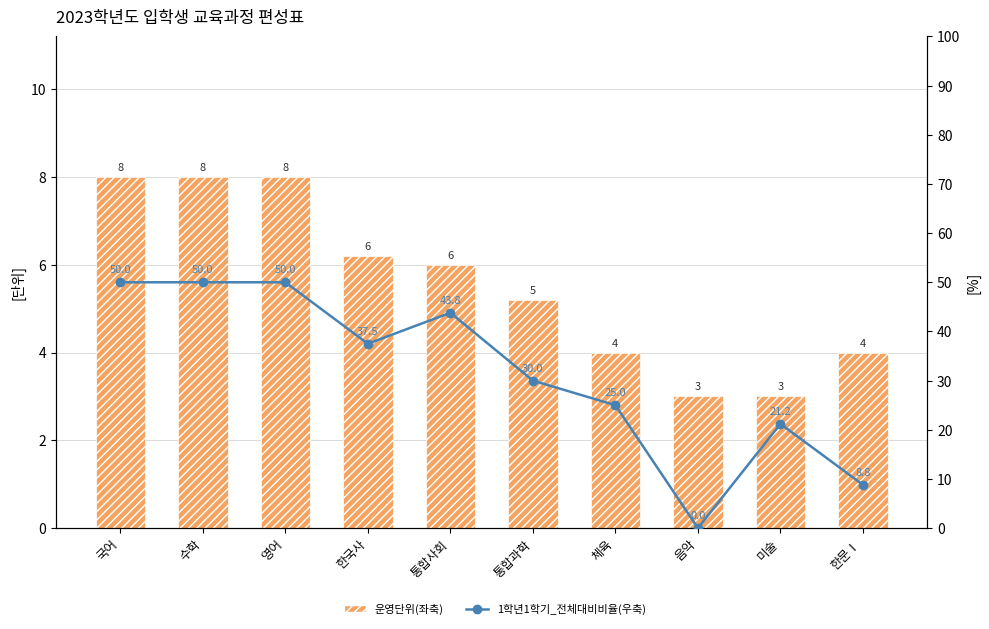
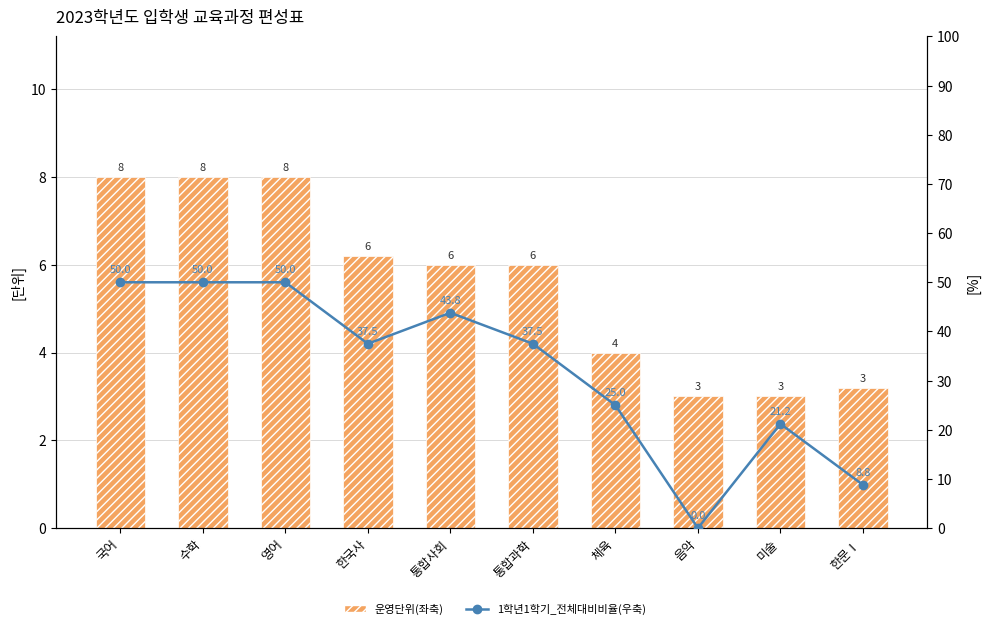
운영단위(좌축), 통합과학: 5 -> 6
운영단위(좌축), 한문Ⅰ: 4 -> 3
1학년1학기_전체대비비율(우축), 통합과학: 30.0 -> 37.5
